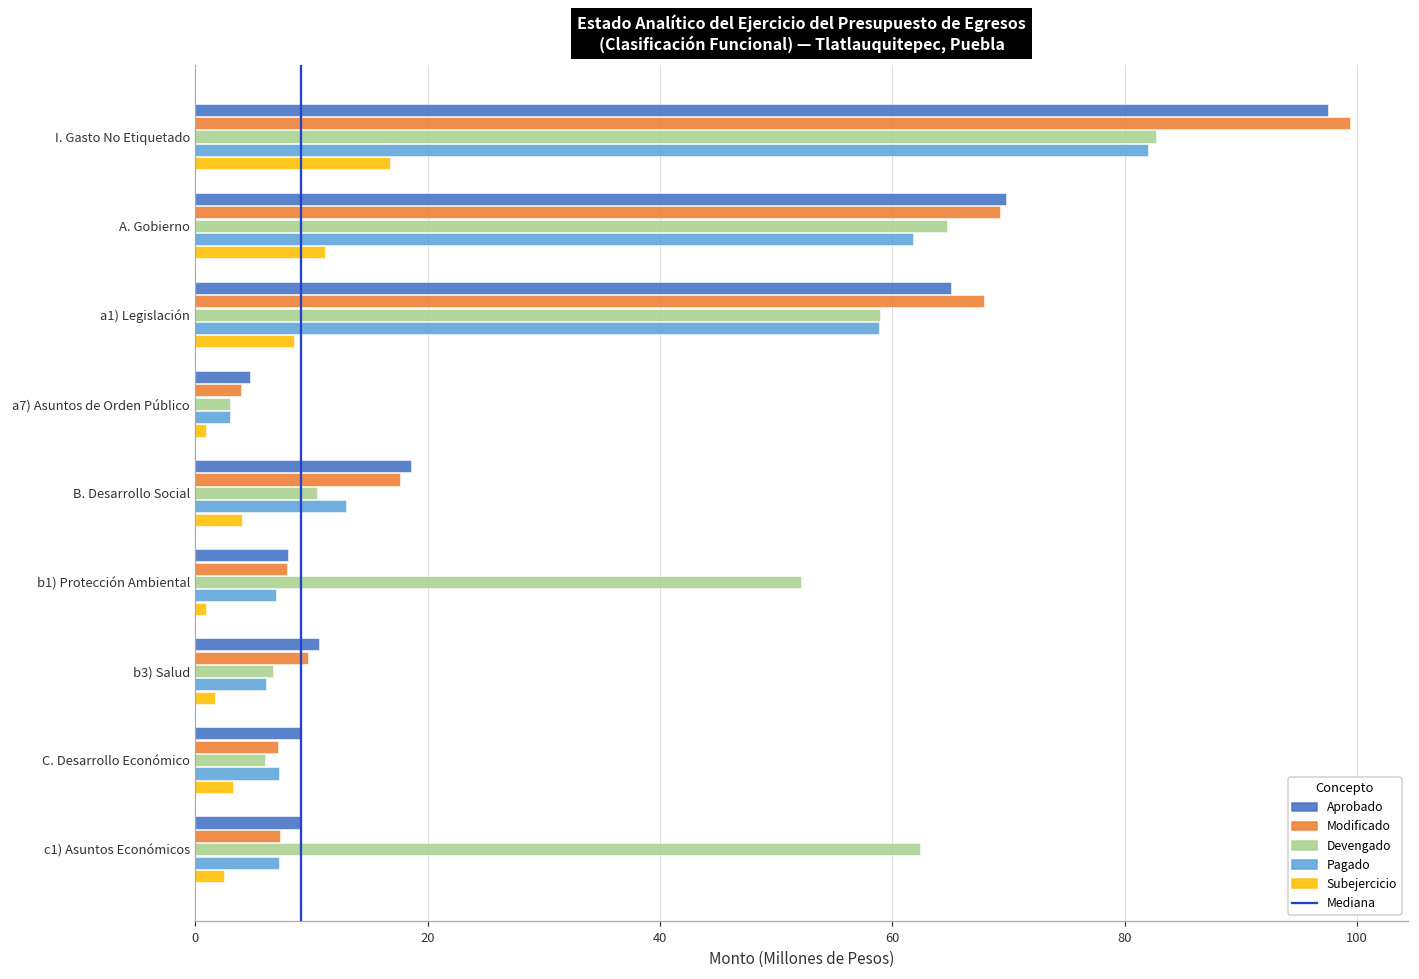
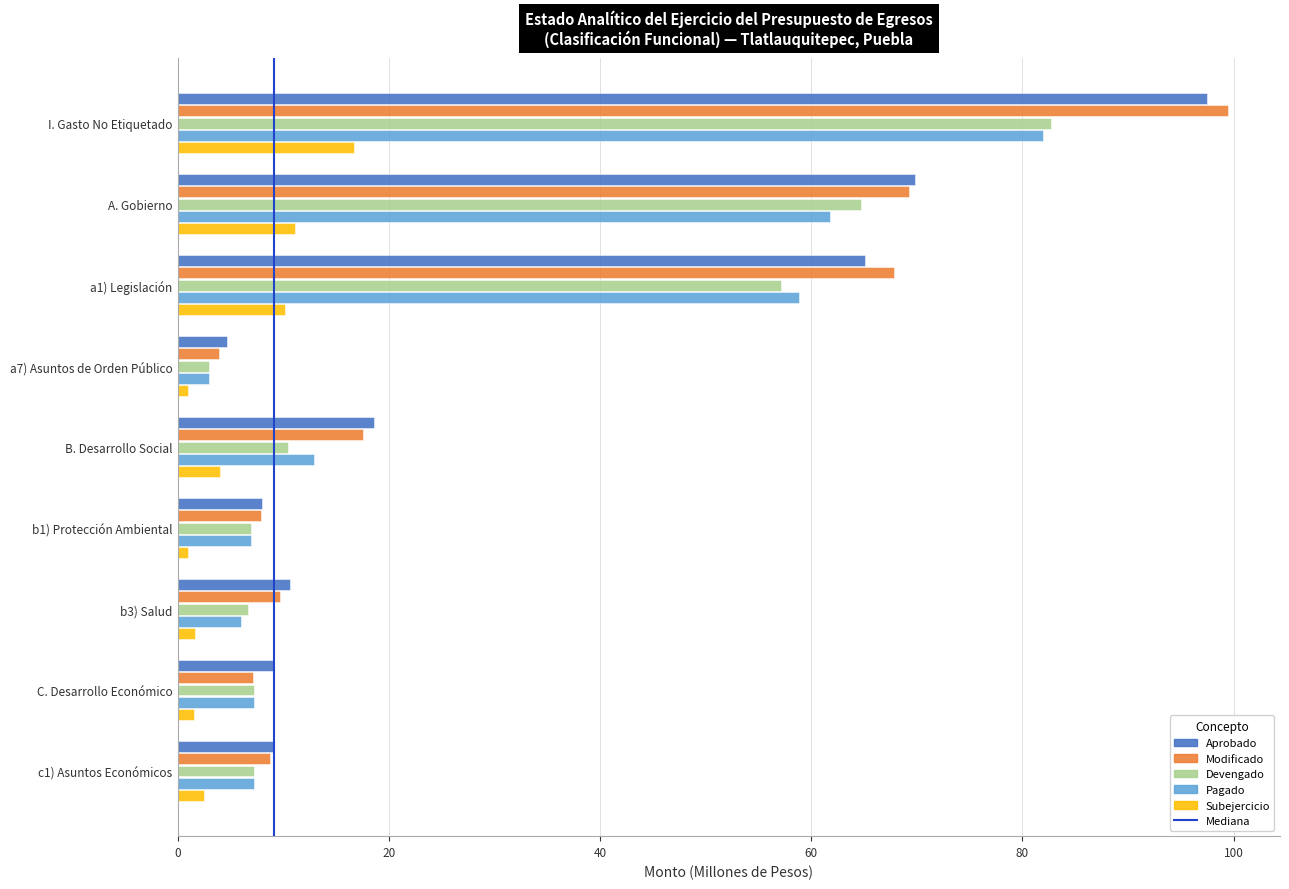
Devengado, a1) Legislación: 58.9 -> 57.1
Subejercicio, a1) Legislación: 8.5 -> 10.2
Devengado, b1) Protección Ambiental: 52.1 -> 6.9
Devengado, C. Desarrollo Económico: 6.0 -> 7.2
Subejercicio, C. Desarrollo Económico: 3.2 -> 1.5
Modificado, c1) Asuntos Económicos: 7.3 -> 8.8
Devengado, c1) Asuntos Económicos: 62.4 -> 7.2
